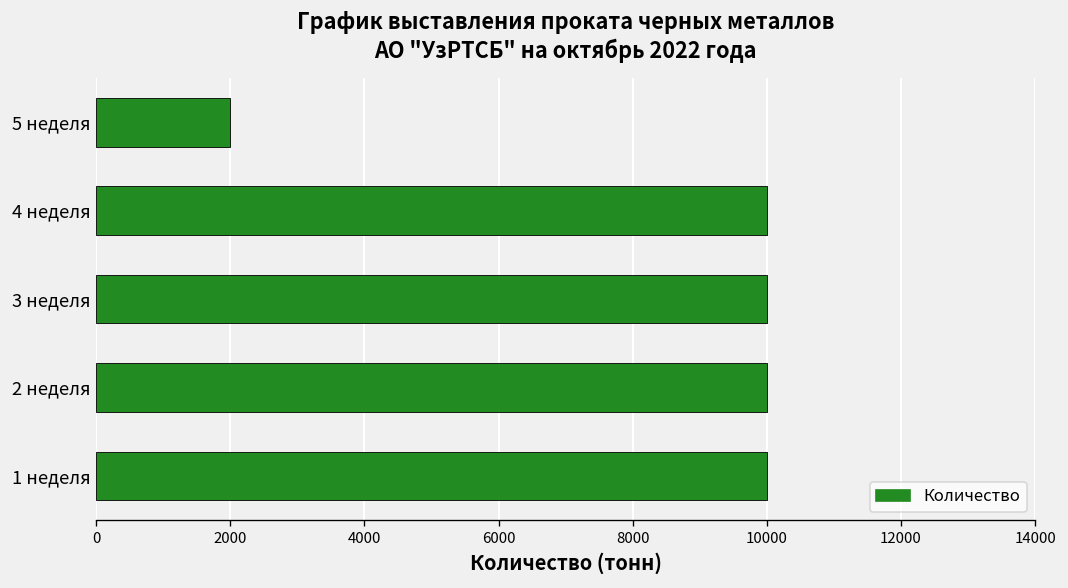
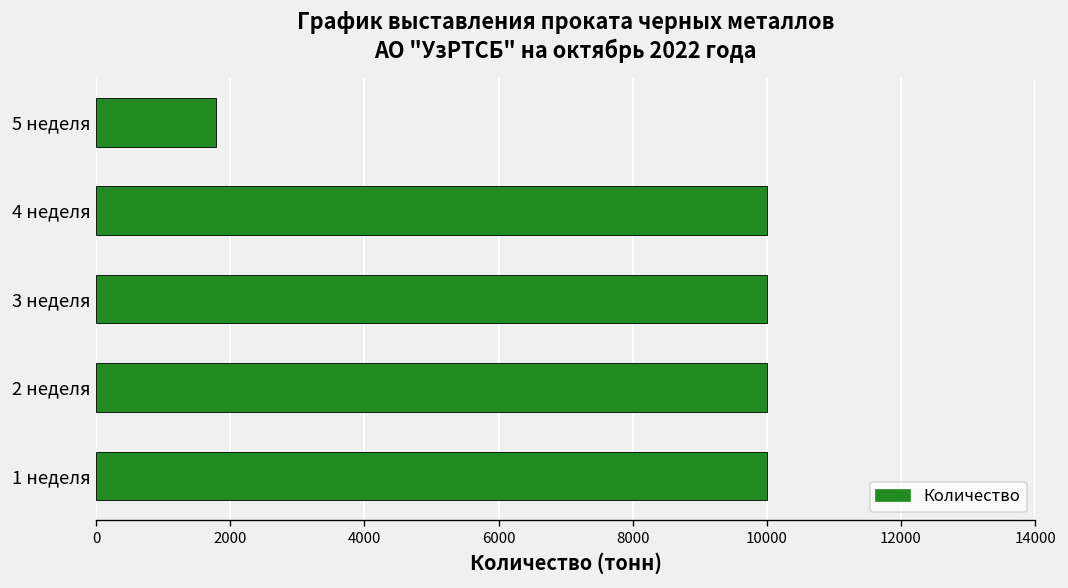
5 неделя: 2000 -> 1800
